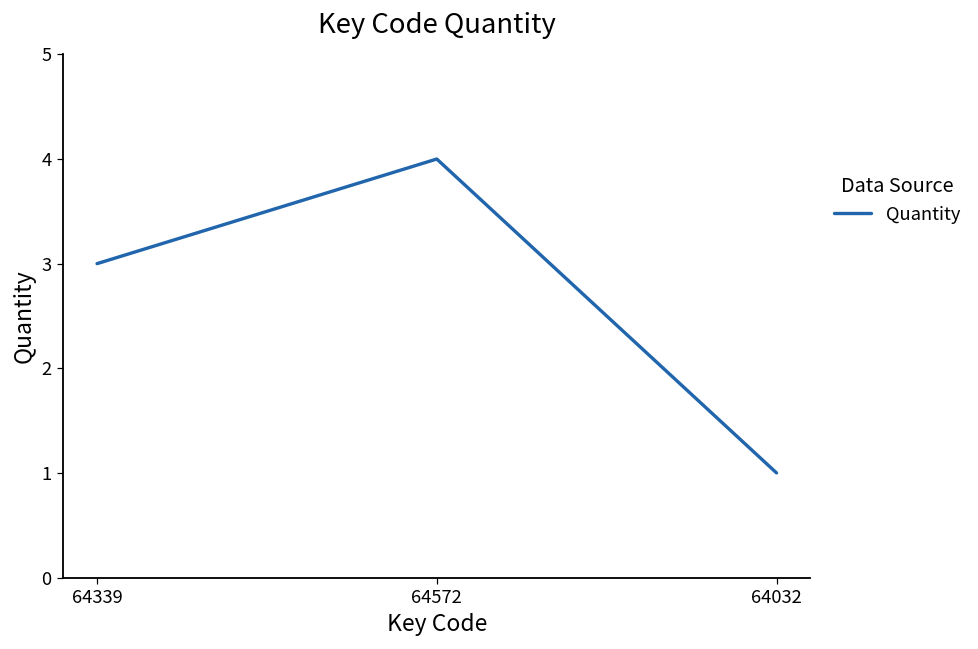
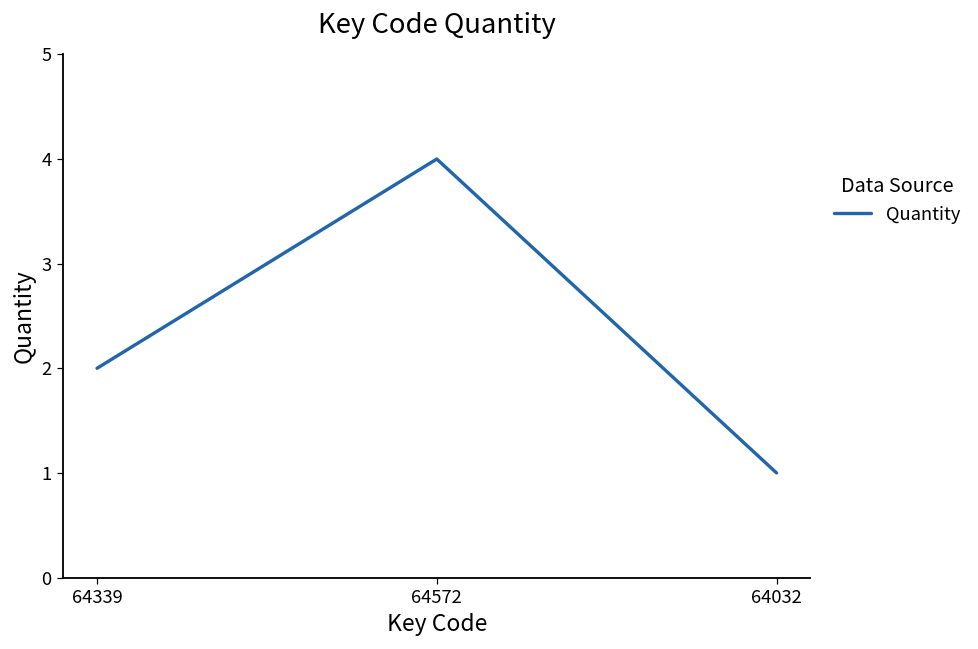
64339: 3 -> 2
